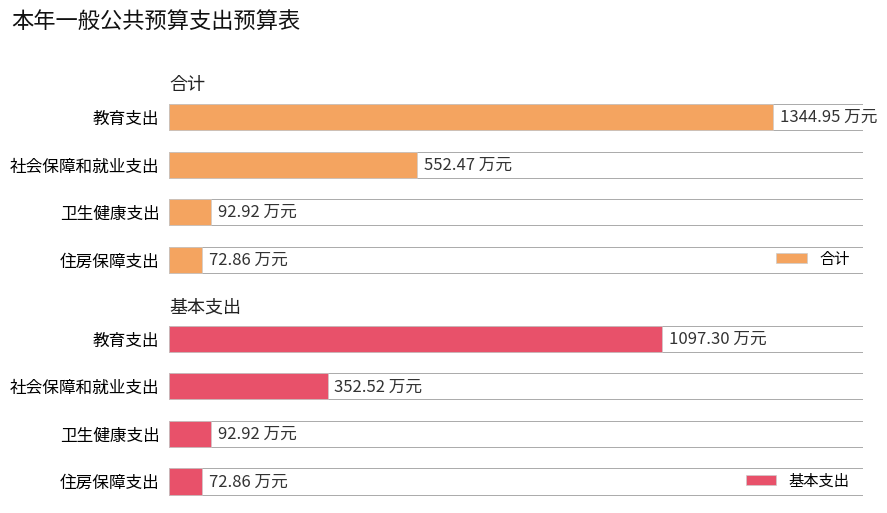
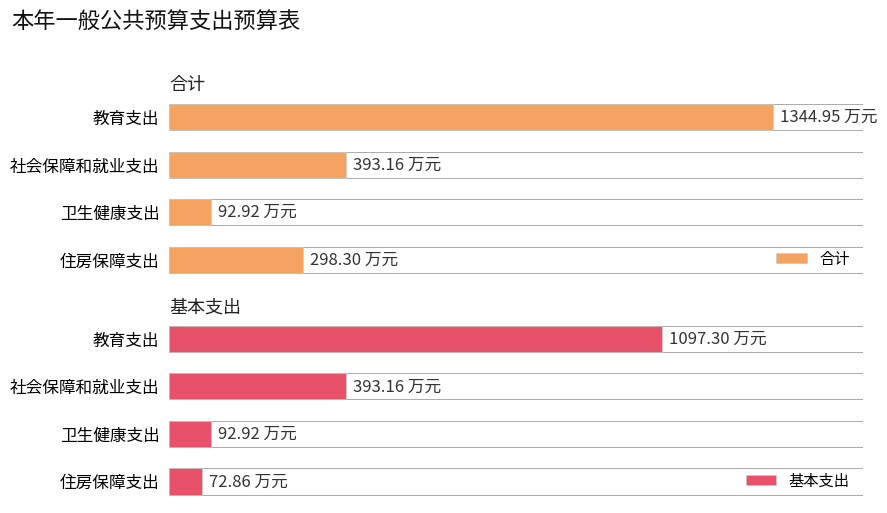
合计, 社会保障和就业支出: 552.47 -> 393.16
合计, 住房保障支出: 72.86 -> 298.30
基本支出, 社会保障和就业支出: 352.52 -> 393.16
